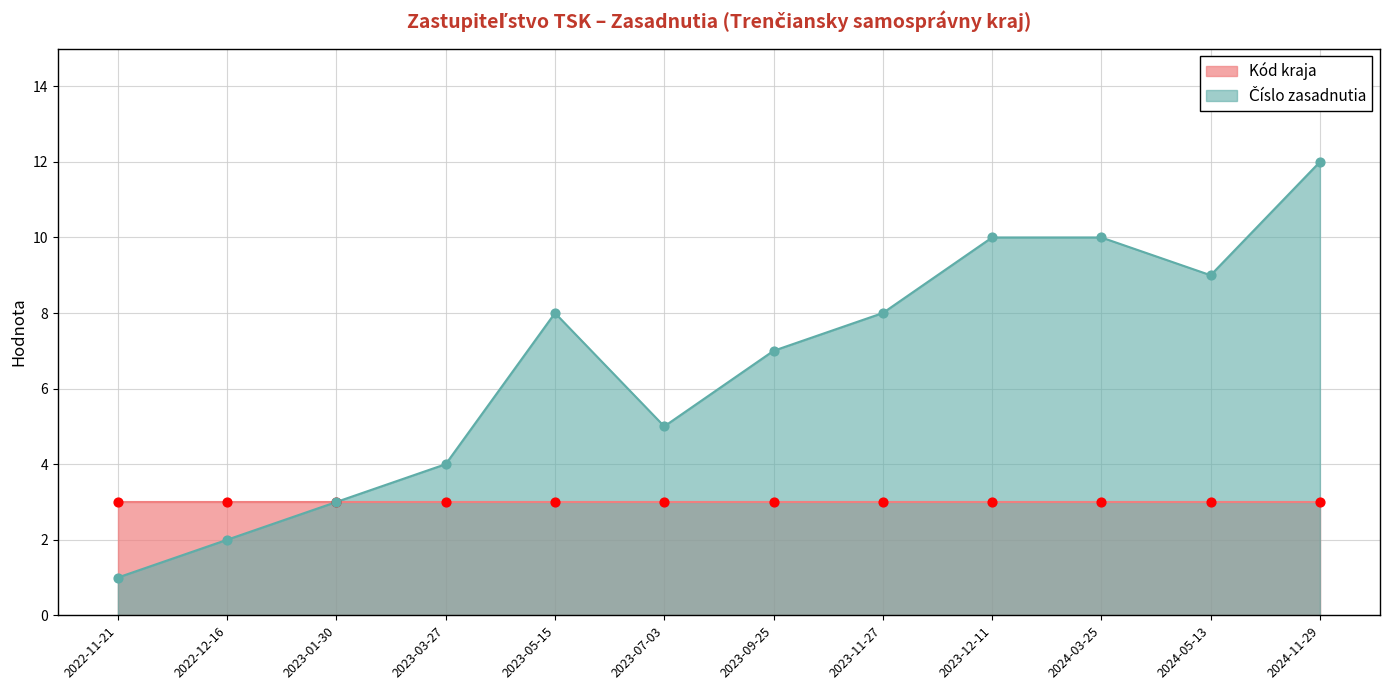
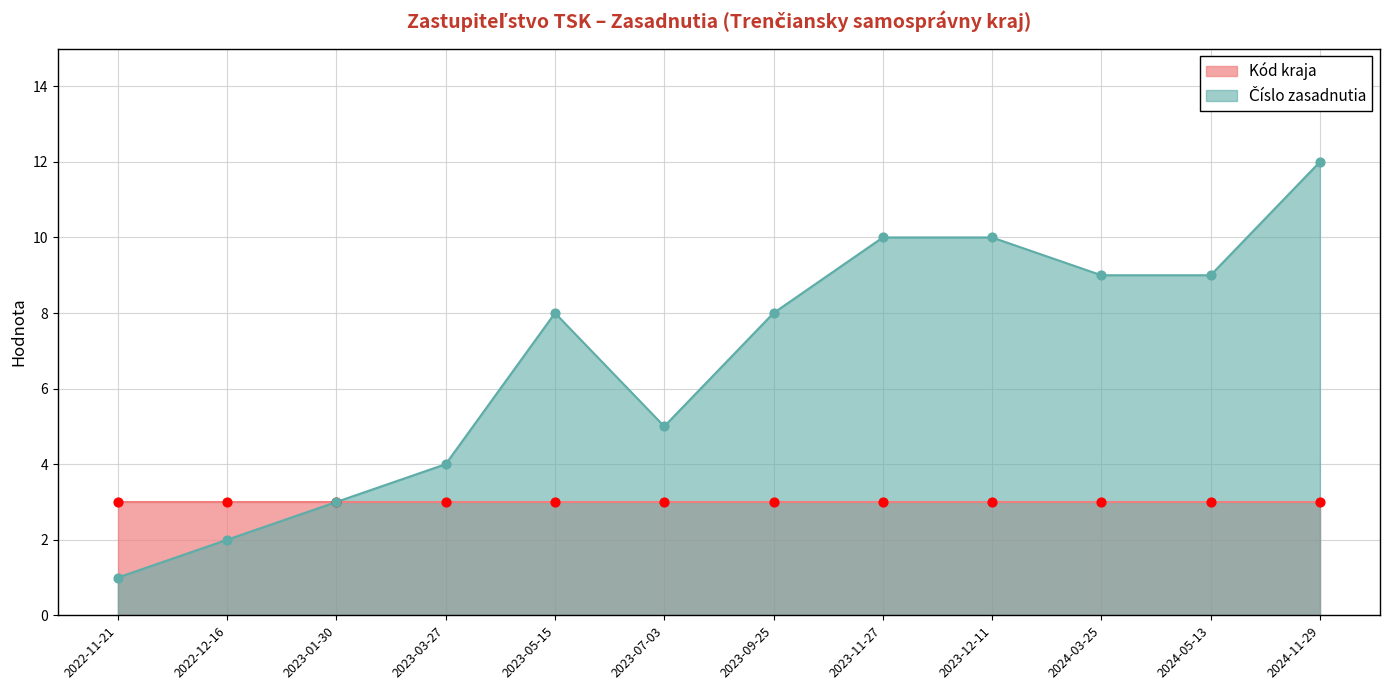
Číslo zasadnutia, 2023-09-25: 7 -> 8
Číslo zasadnutia, 2023-11-27: 8 -> 10
Číslo zasadnutia, 2024-03-25: 10 -> 9
